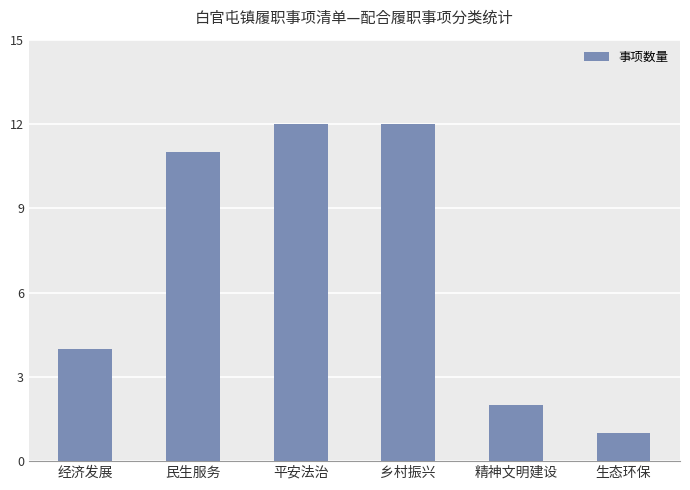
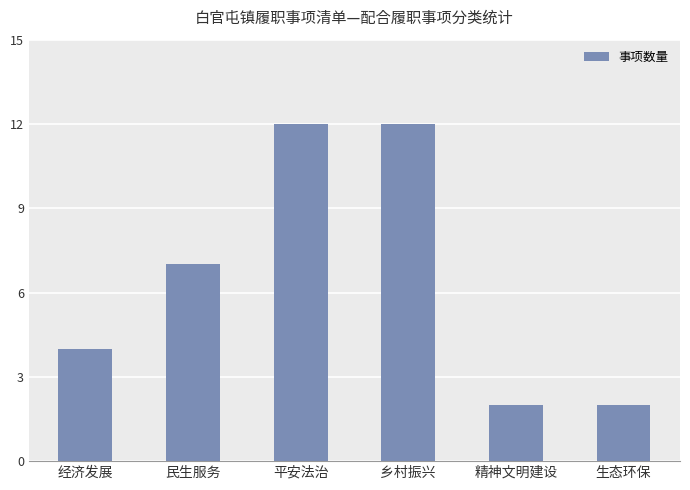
民生服务: 11 -> 7
生态环保: 1 -> 2
